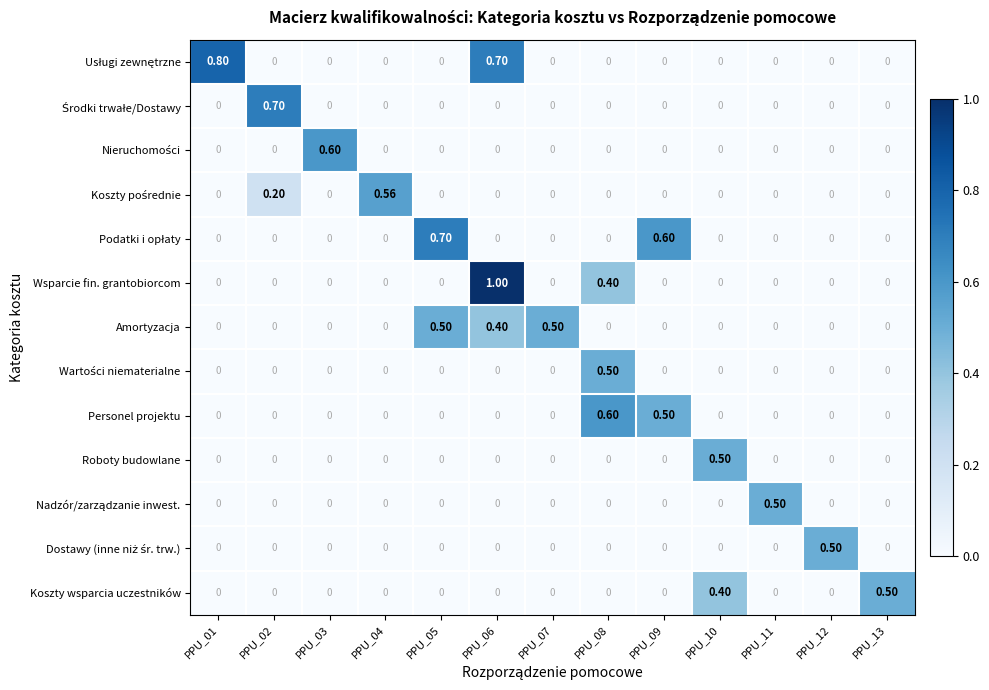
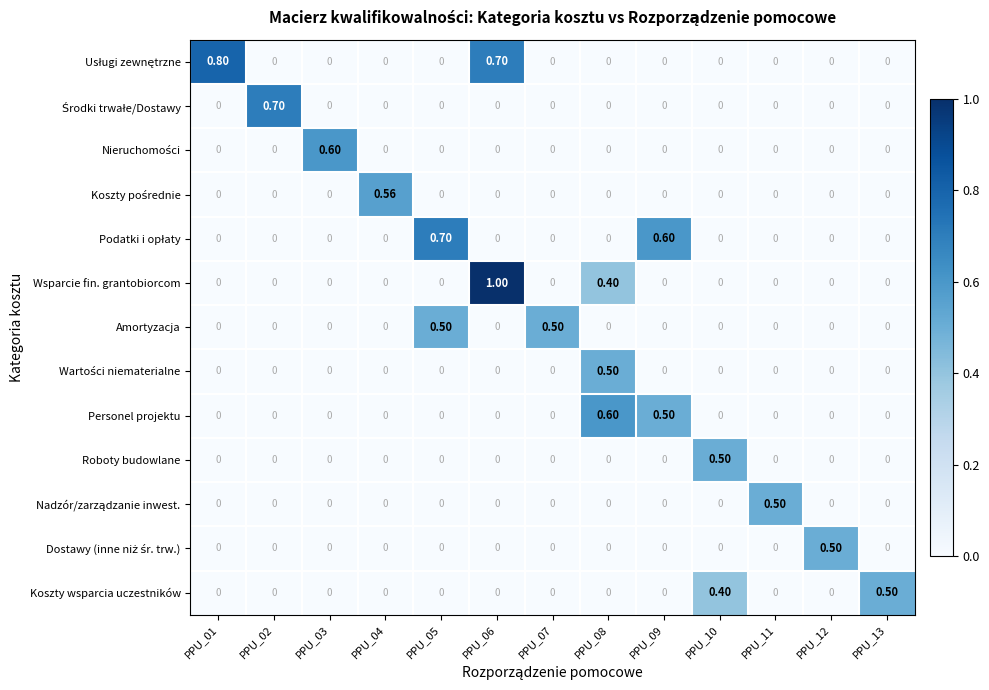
Koszty pośrednie, PPU_02: 0.20 -> 0
Amortyzacja, PPU_06: 0.40 -> 0
